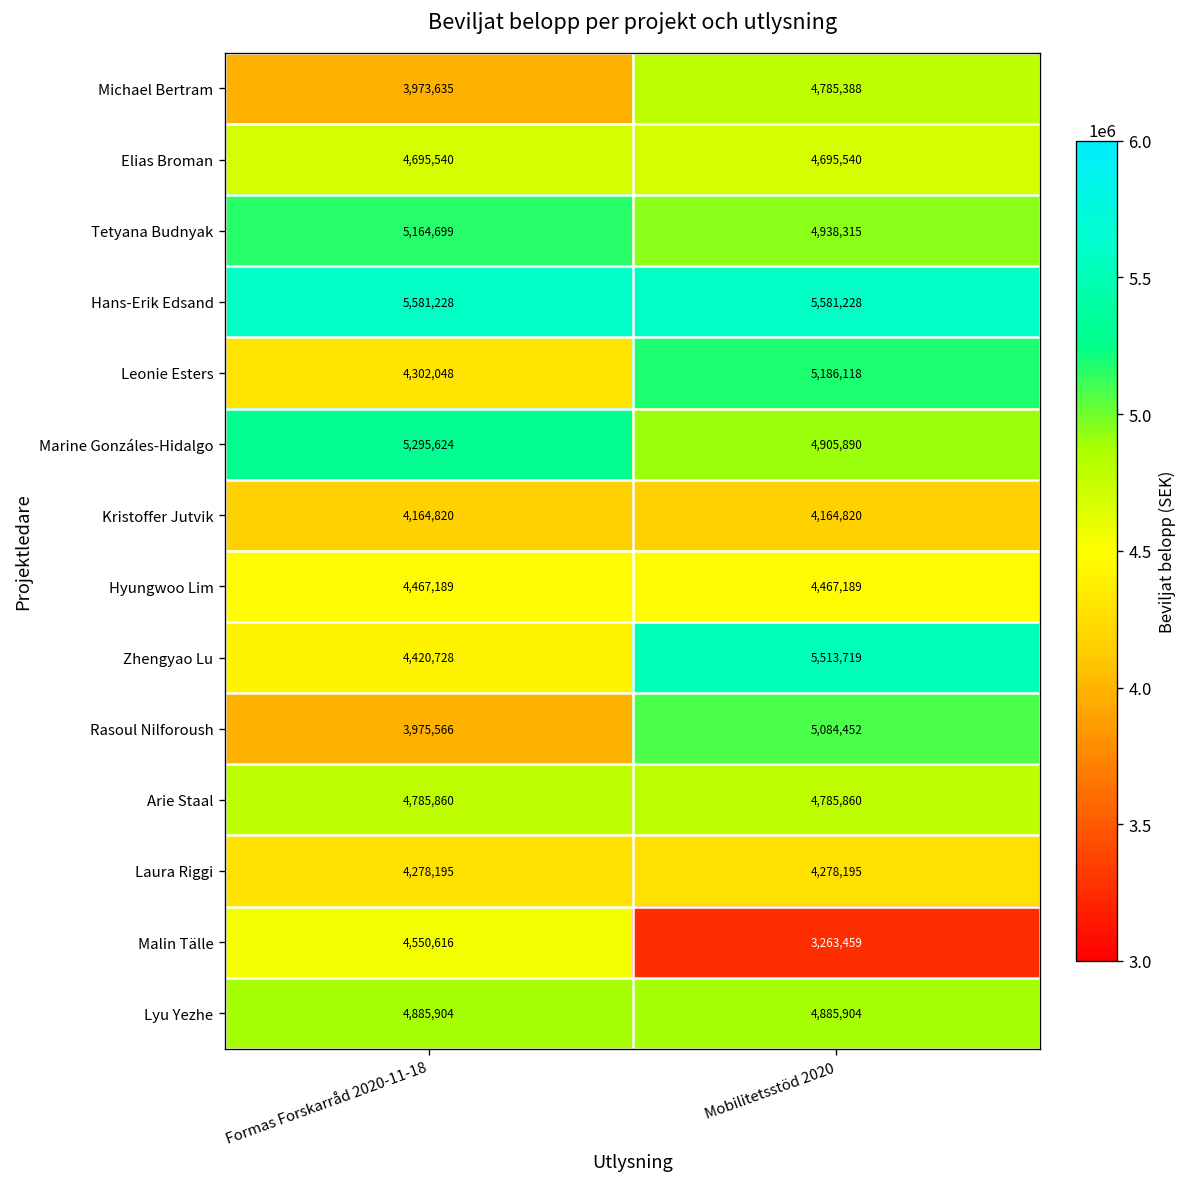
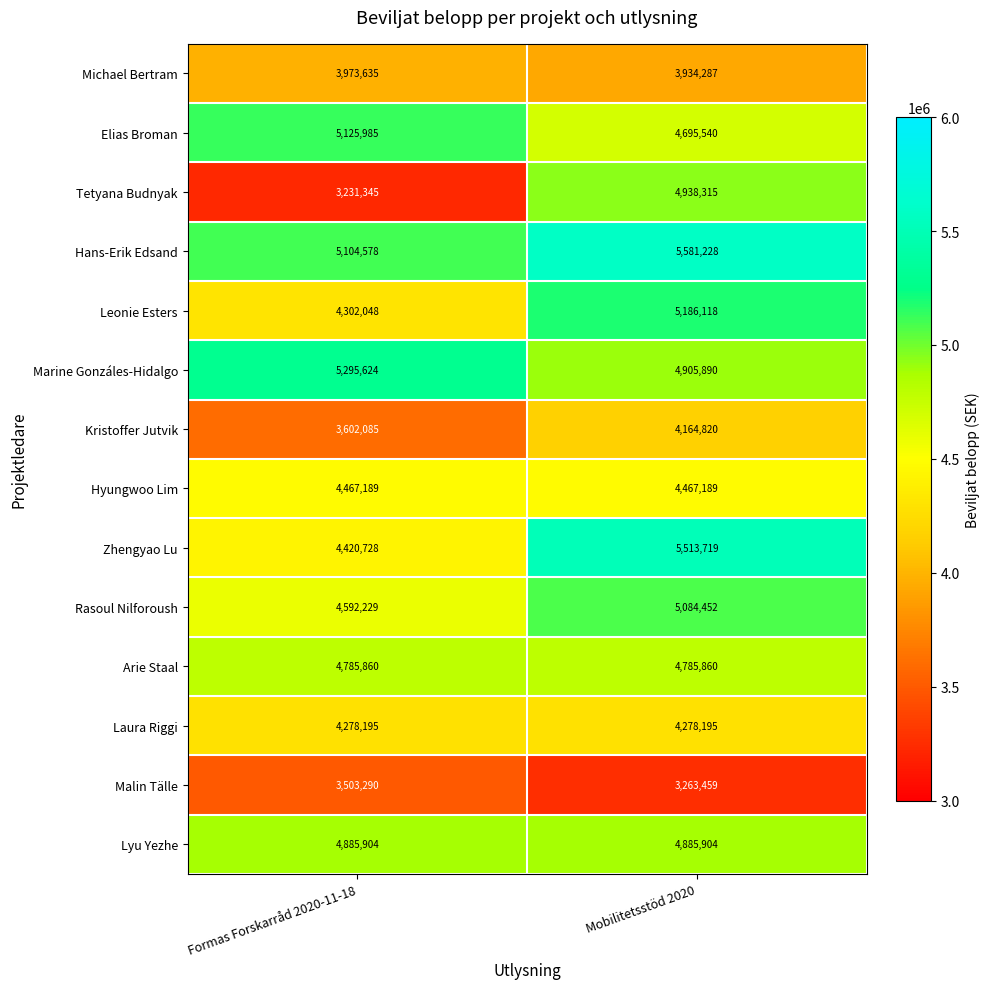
Michael Bertram, Mobilitetsstöd 2020: 4,785,388 -> 3,934,287
Elias Broman, Formas Forskarråd 2020-11-18: 4,695,540 -> 5,125,985
Tetyana Budnyak, Formas Forskarråd 2020-11-18: 5,164,699 -> 3,231,345
Hans-Erik Edsand, Formas Forskarråd 2020-11-18: 5,581,228 -> 5,104,578
Kristoffer Jutvik, Formas Forskarråd 2020-11-18: 4,164,820 -> 3,602,085
Rasoul Nilforoush, Formas Forskarråd 2020-11-18: 3,975,566 -> 4,592,229
Malin Tälle, Formas Forskarråd 2020-11-18: 4,550,616 -> 3,503,290
